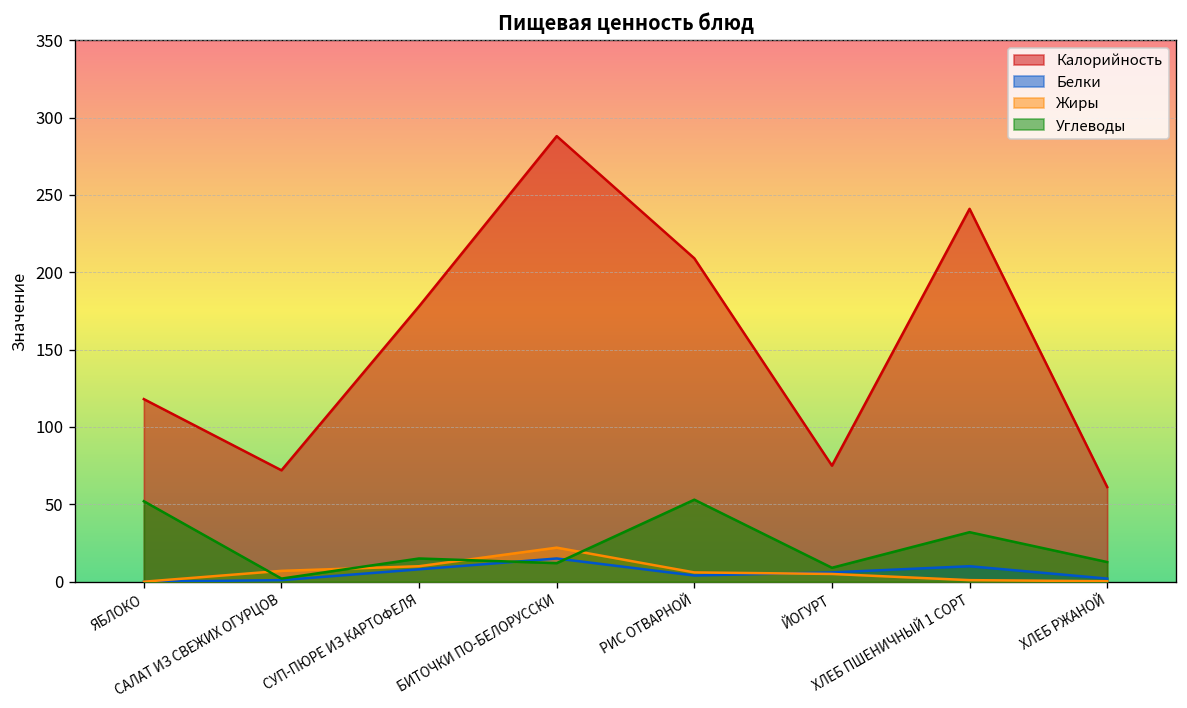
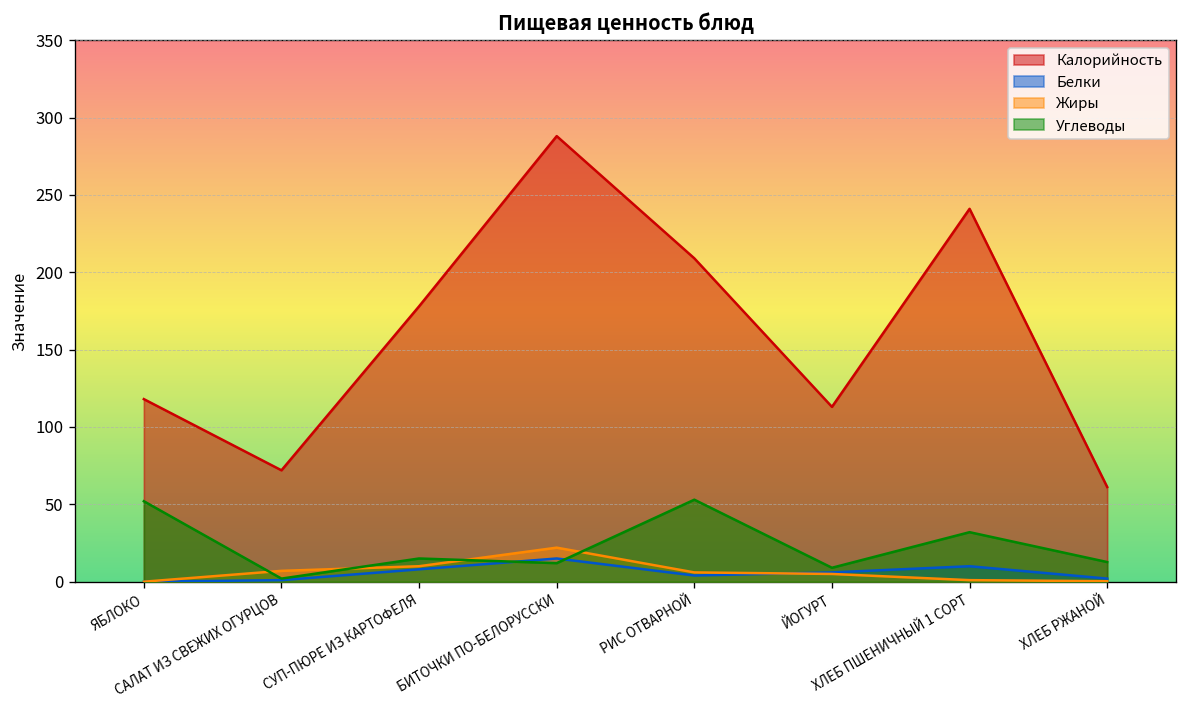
Калорийность, ЙОГУРТ: 75 -> 113
